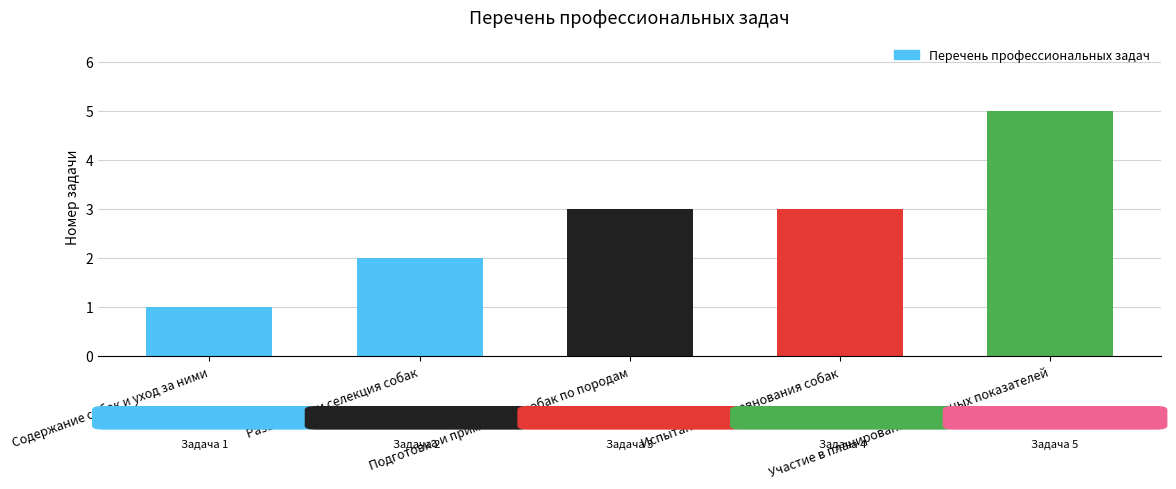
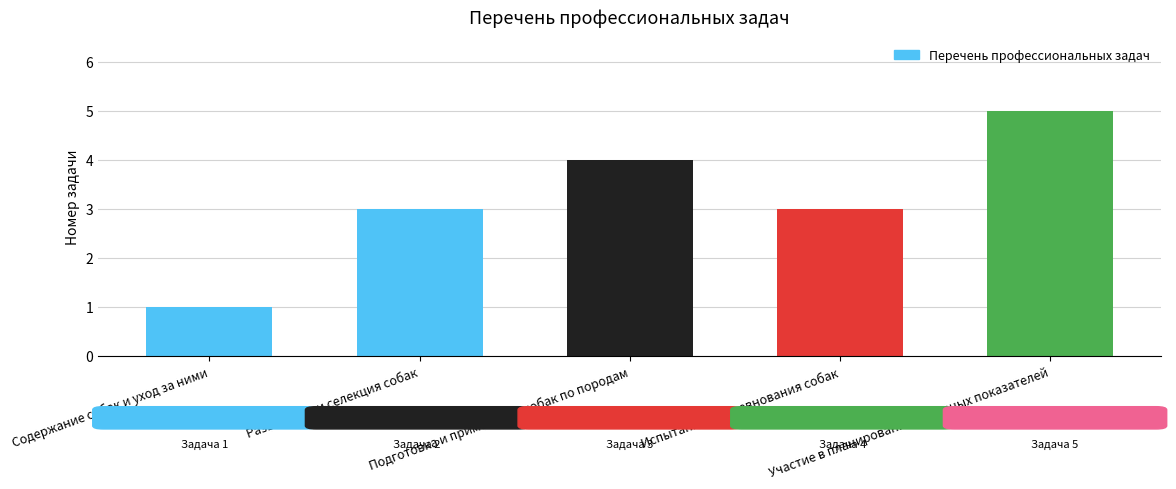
Разведение и селекция собак: 2 -> 3
Подготовка и применение собак по породам: 3 -> 4
